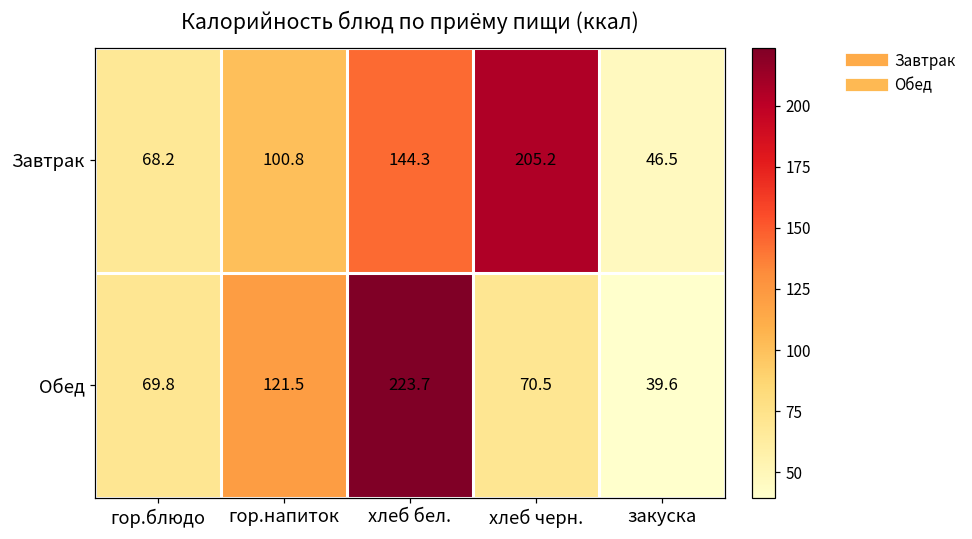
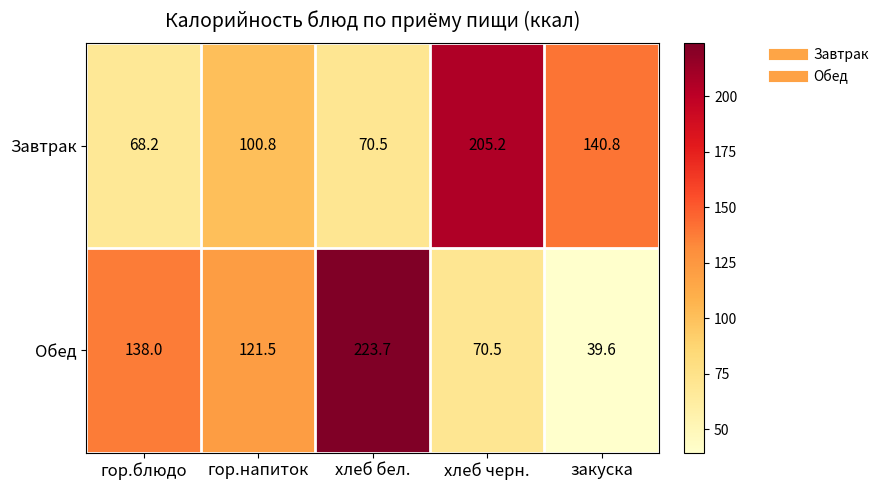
Завтрак, хлеб бел.: 144.3 -> 70.5
Завтрак, закуска: 46.5 -> 140.8
Обед, гор.блюдо: 69.8 -> 138.0
